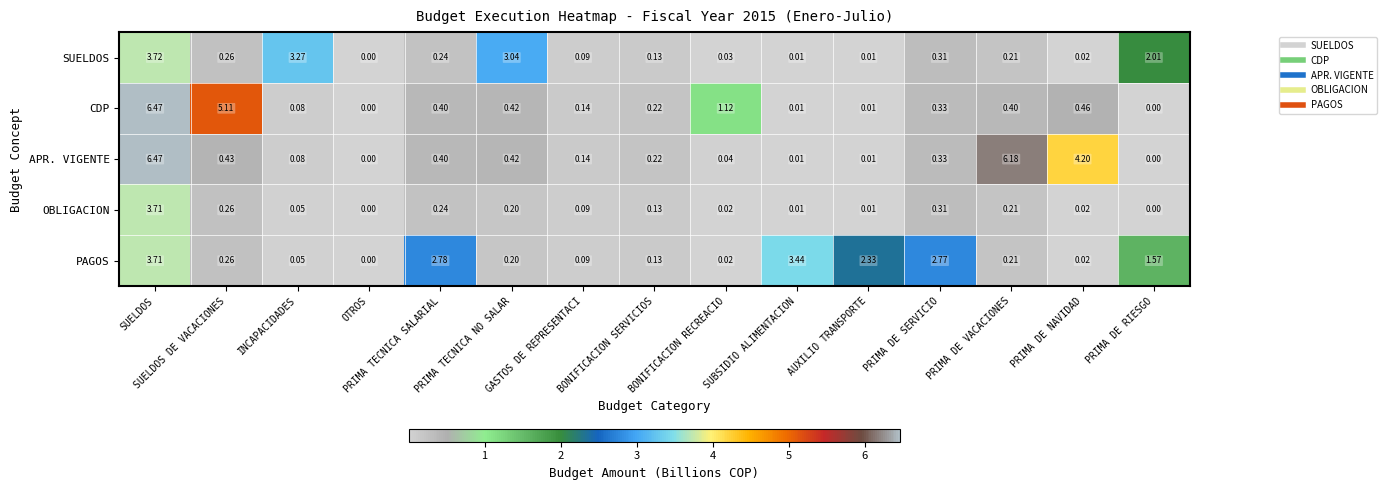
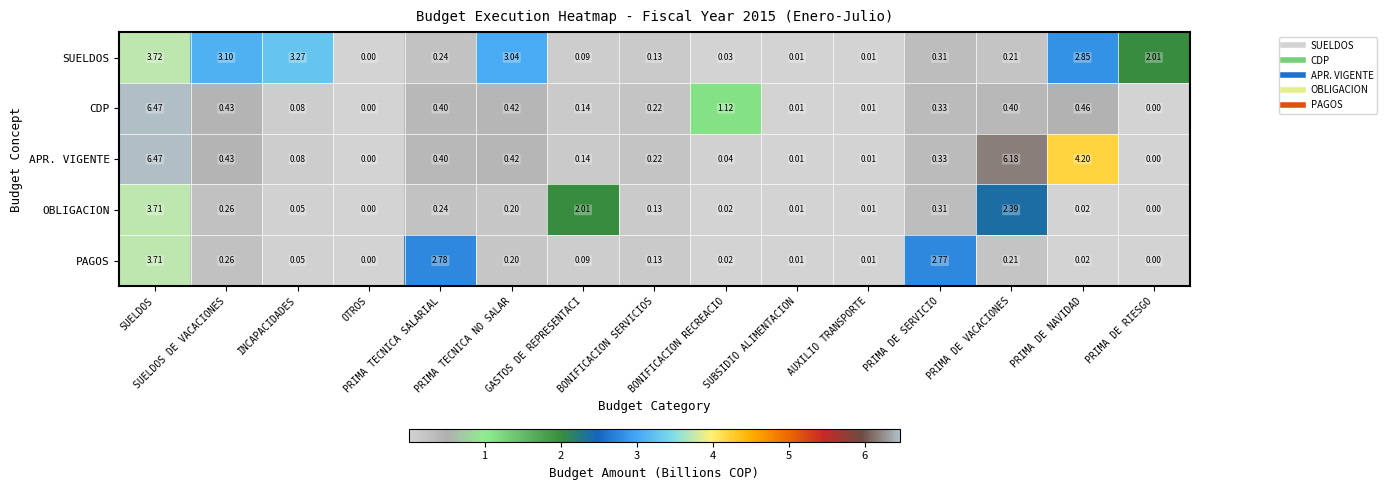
SUELDOS, SUELDOS DE VACACIONES: 0.26 -> 3.10
SUELDOS, PRIMA DE NAVIDAD: 0.02 -> 2.85
CDP, SUELDOS DE VACACIONES: 5.11 -> 0.43
OBLIGACION, GASTOS DE REPRESENTACI: 0.09 -> 2.01
OBLIGACION, PRIMA DE VACACIONES: 0.21 -> 2.39
PAGOS, SUBSIDIO ALIMENTACION: 3.44 -> 0.01
PAGOS, AUXILIO TRANSPORTE: 2.33 -> 0.01
PAGOS, PRIMA DE RIESGO: 1.57 -> 0.00
